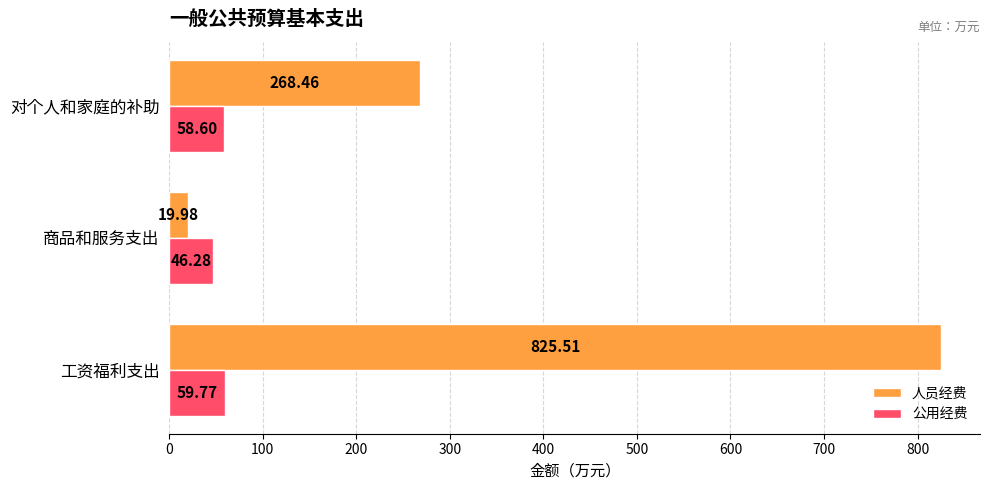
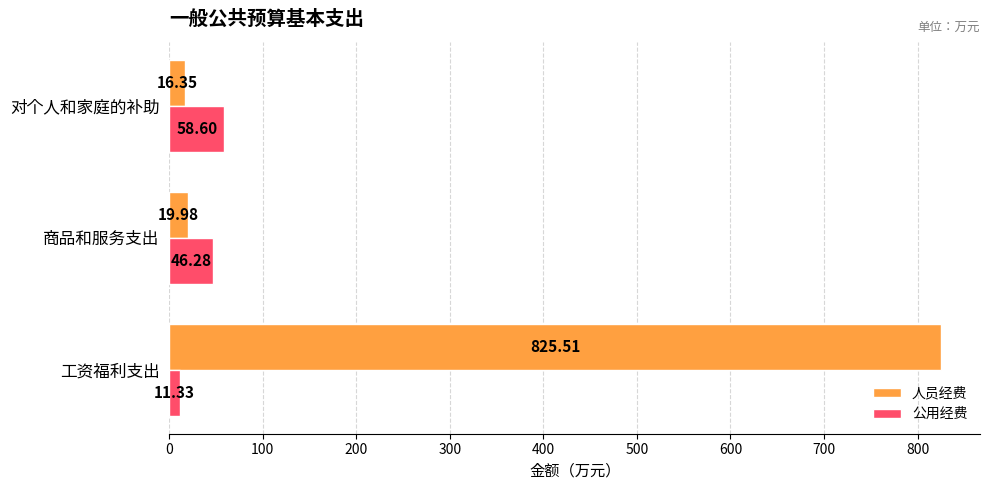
人员经费, 对个人和家庭的补助: 268.46 -> 16.35
公用经费, 工资福利支出: 59.77 -> 11.33
